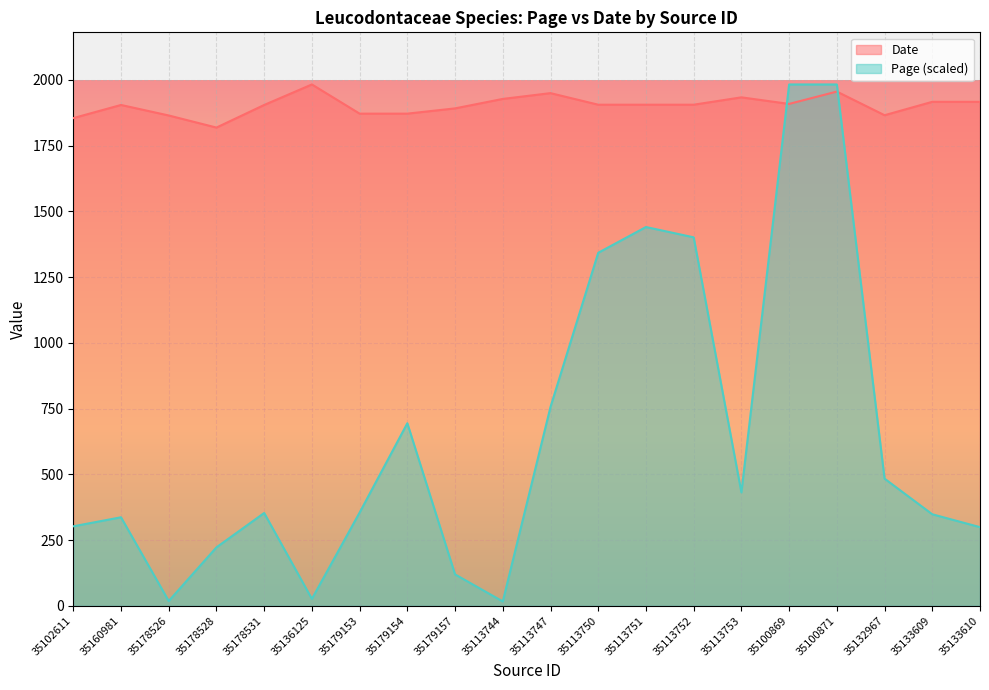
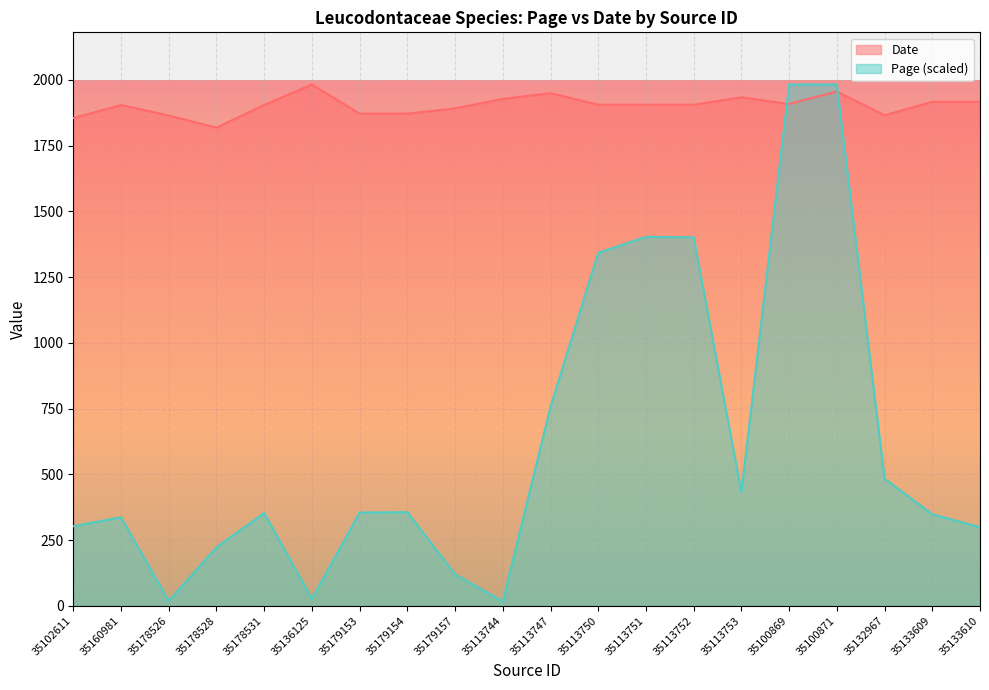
Page (scaled), 35179154: 690 -> 360
Page (scaled), 35113751: 1440 -> 1400
